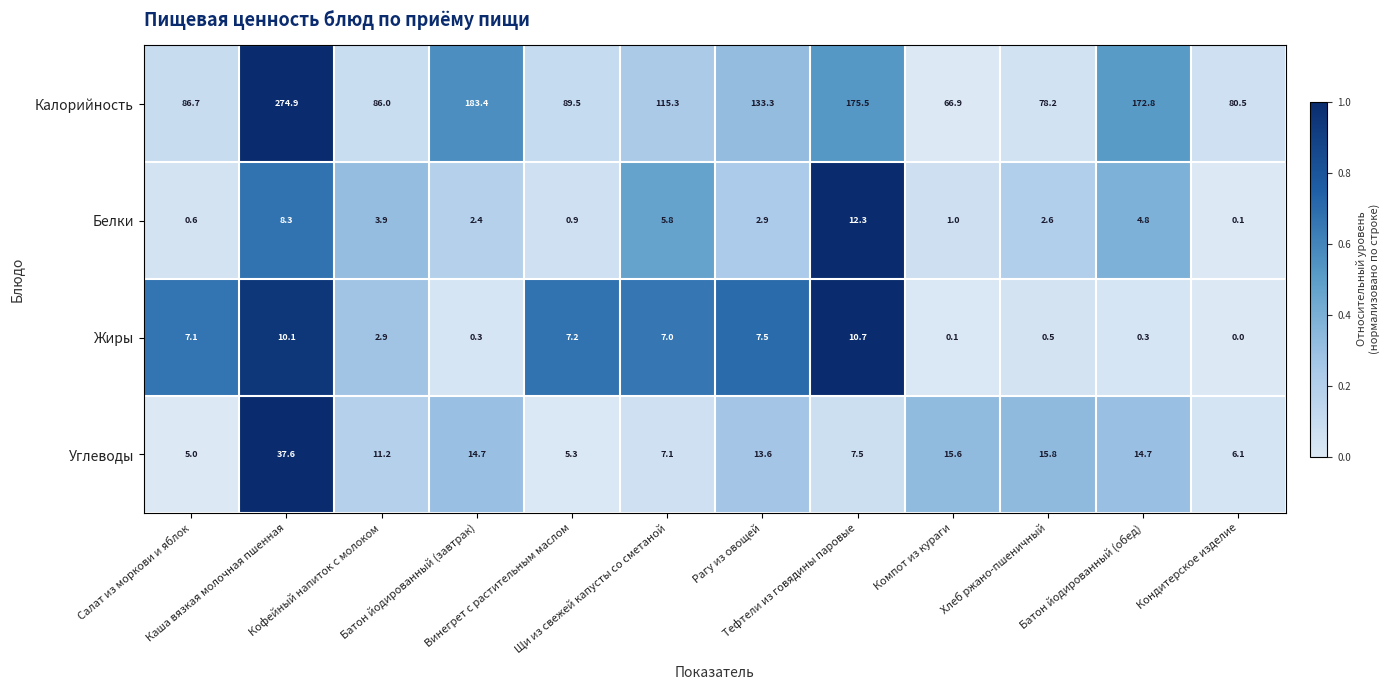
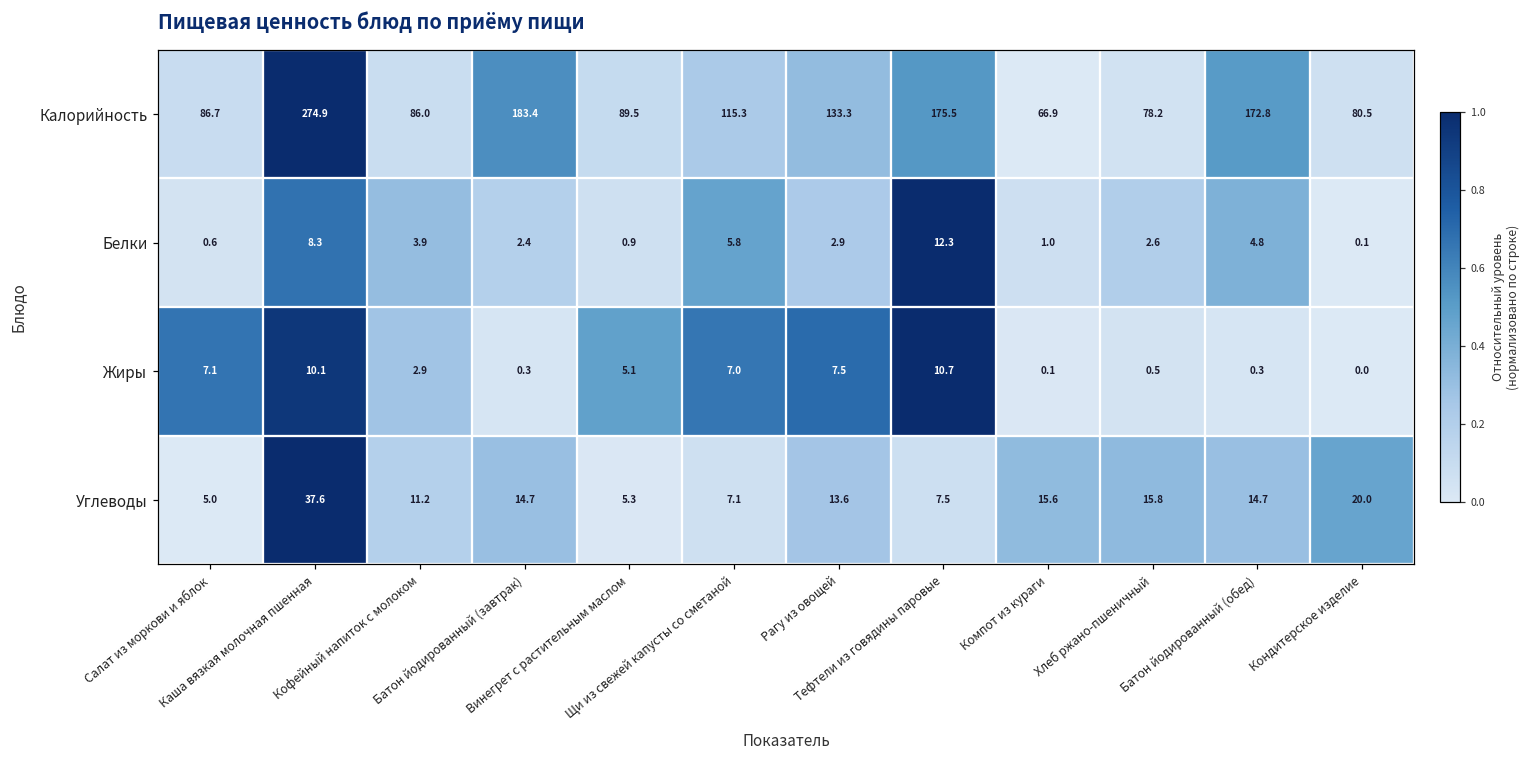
Жиры, Винегрет с растительным маслом: 7.2 -> 5.1
Углеводы, Кондитерское изделие: 6.1 -> 20.0
